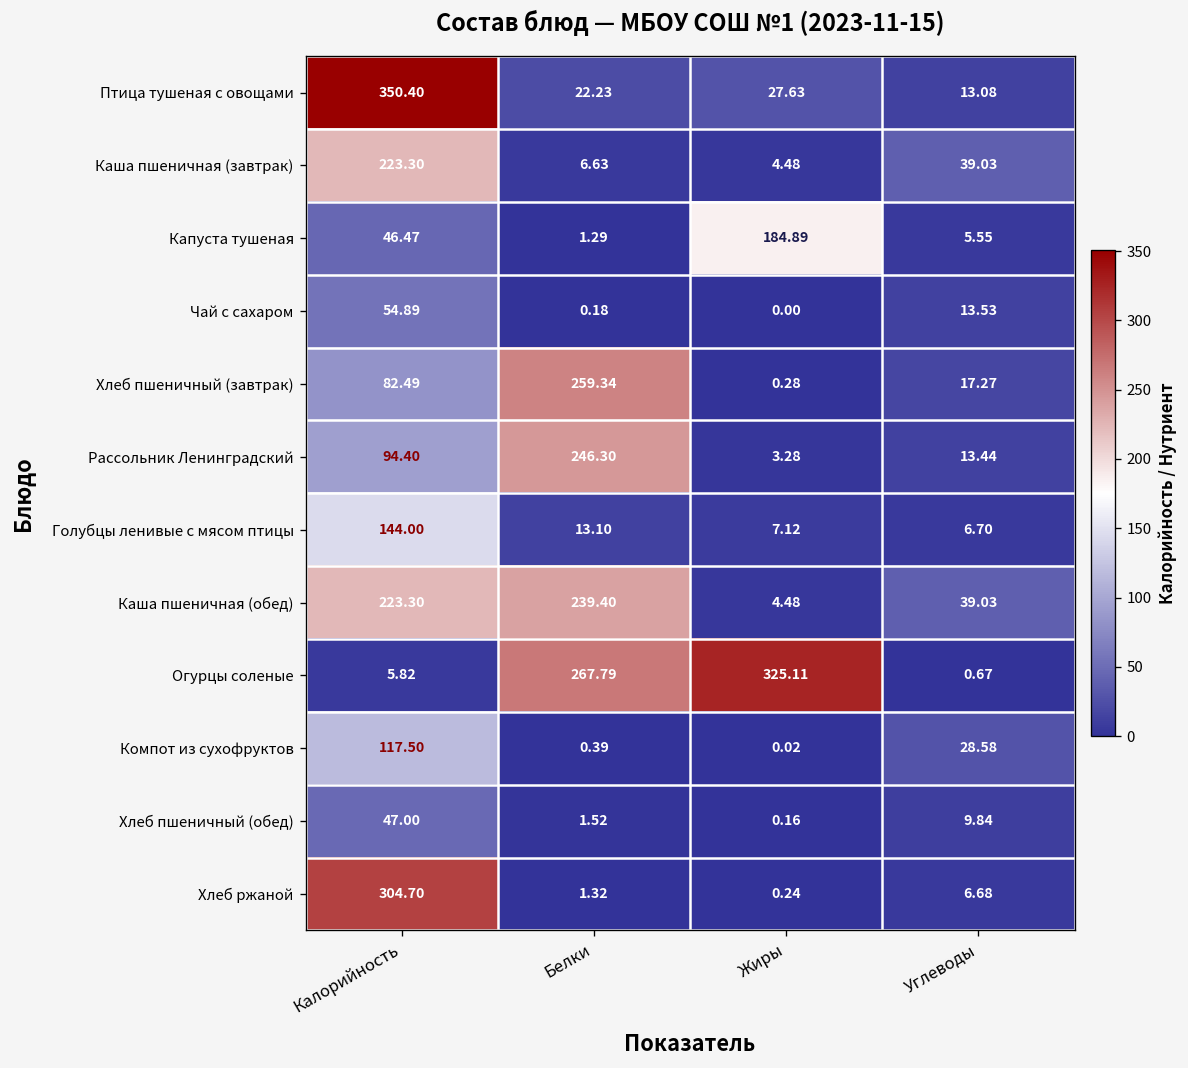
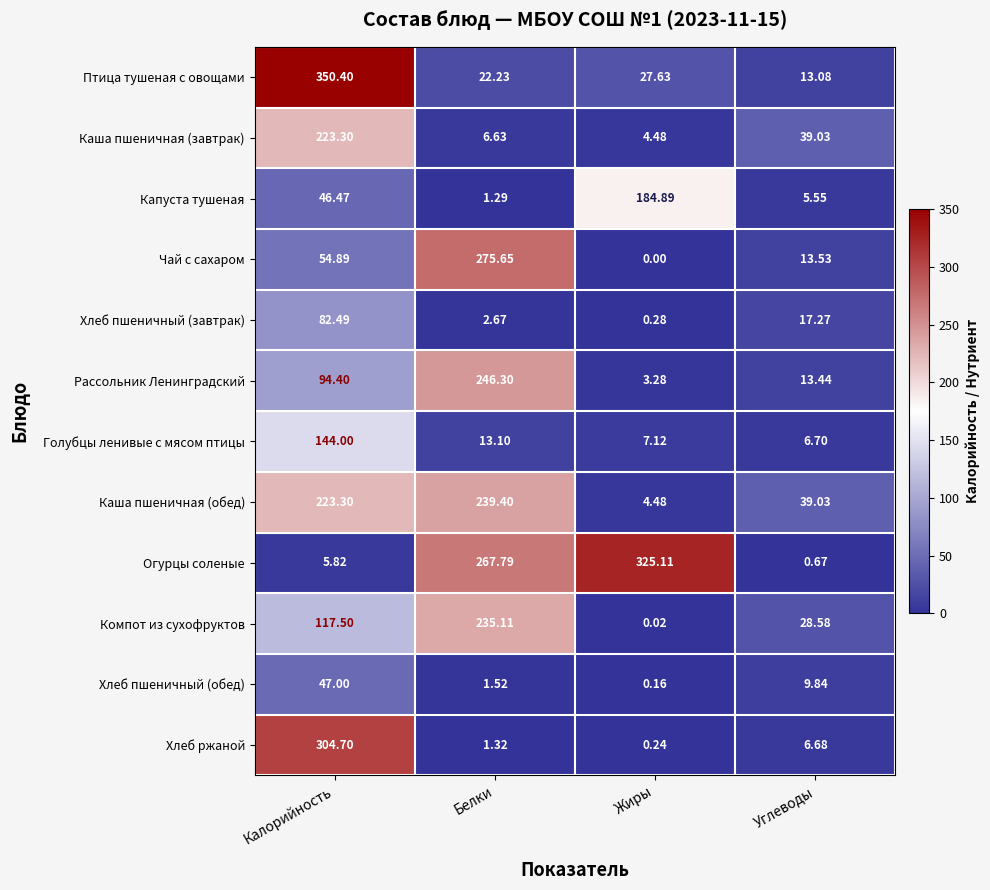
Чай с сахаром, Белки: 0.18 -> 275.65
Хлеб пшеничный (завтрак), Белки: 259.34 -> 2.67
Компот из сухофруктов, Белки: 0.39 -> 235.11
